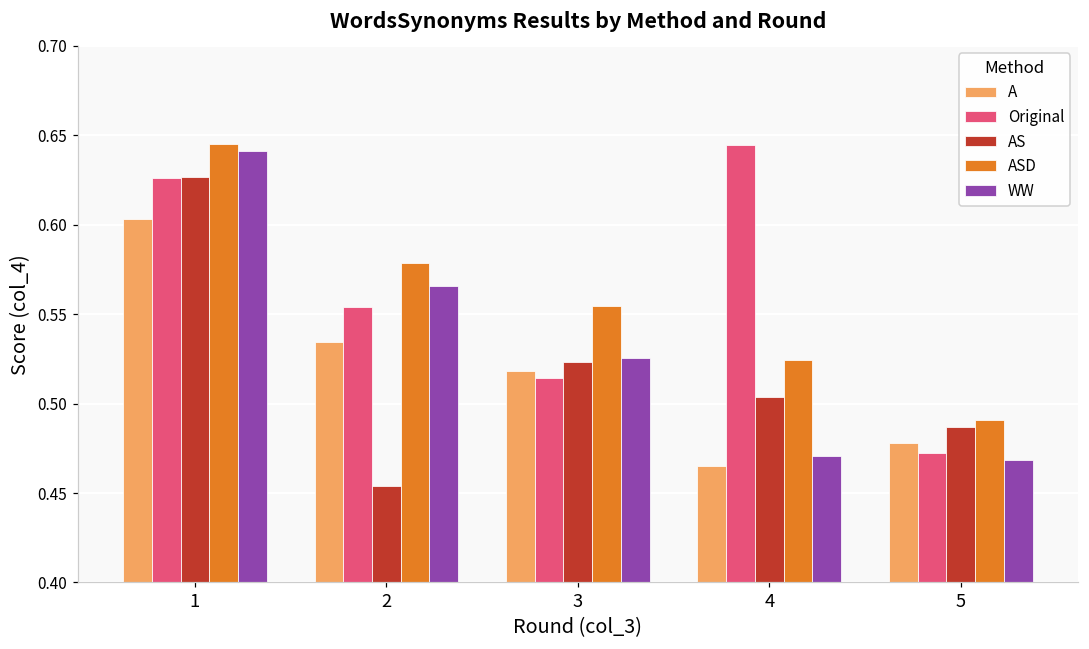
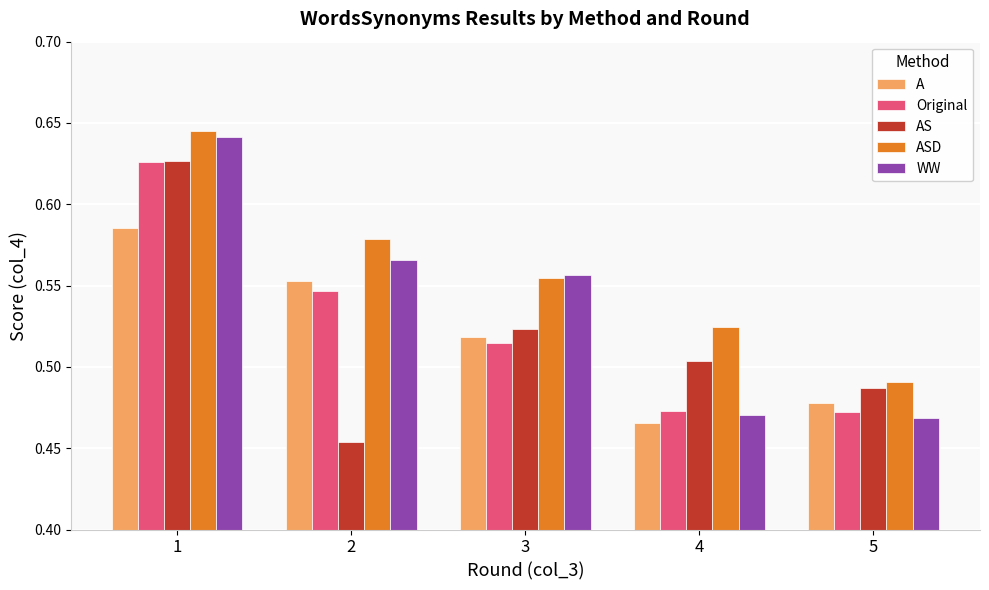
A, 1: 0.603 -> 0.586
A, 2: 0.534 -> 0.553
Original, 2: 0.554 -> 0.547
WW, 3: 0.525 -> 0.556
Original, 4: 0.644 -> 0.473
